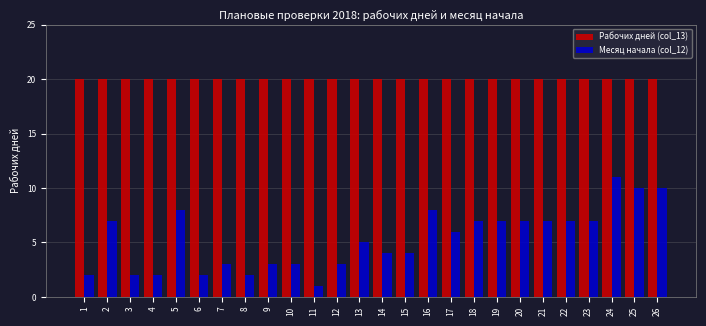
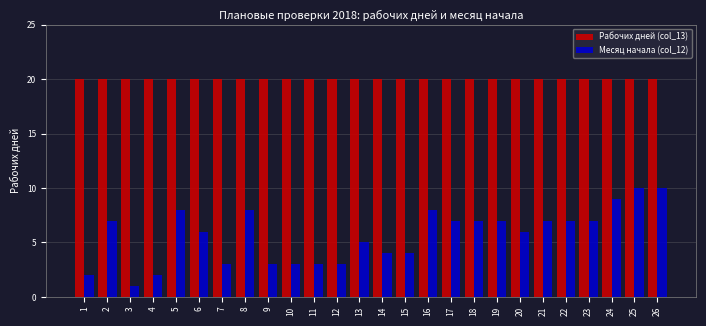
Месяц начала (col_12), 3: 2 -> 1
Месяц начала (col_12), 6: 2 -> 6
Месяц начала (col_12), 8: 2 -> 8
Месяц начала (col_12), 11: 1 -> 3
Месяц начала (col_12), 17: 6 -> 7
Месяц начала (col_12), 20: 7 -> 6
Месяц начала (col_12), 24: 11 -> 9
